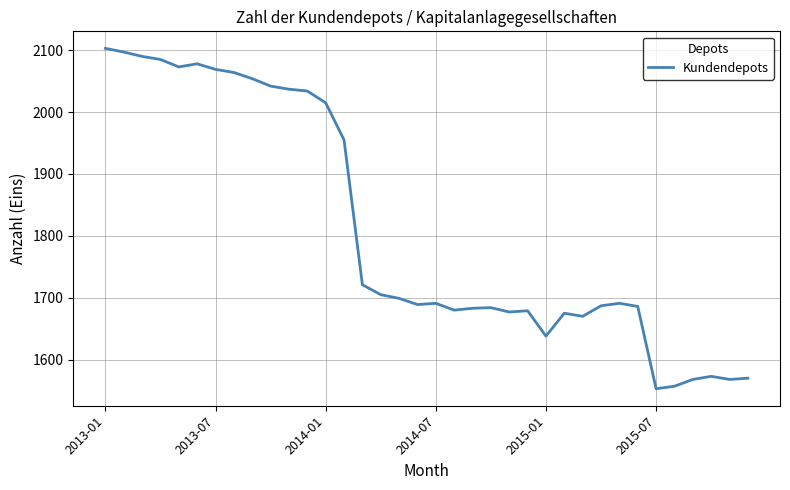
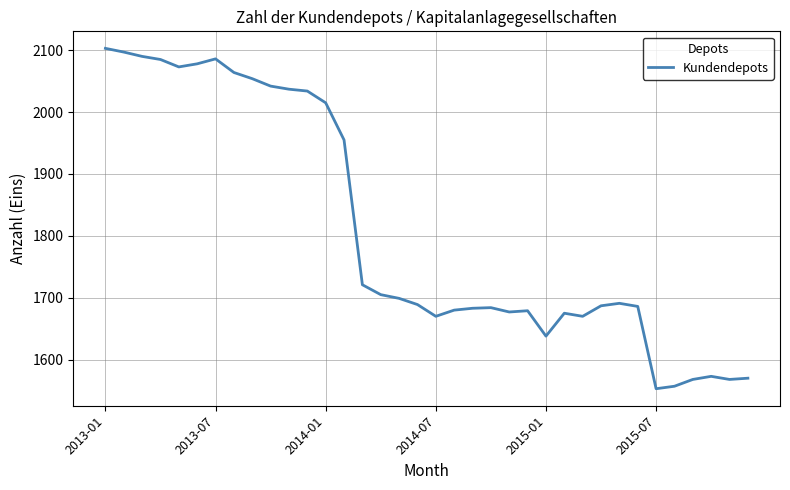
2013-07: 2070 -> 2090
2014-07: 1690 -> 1670
